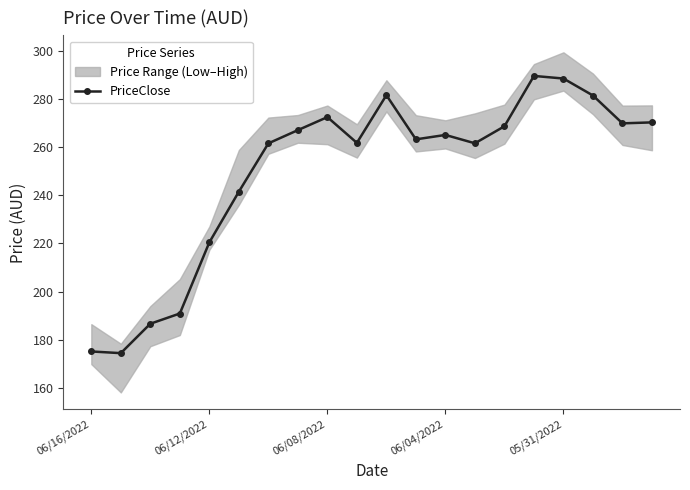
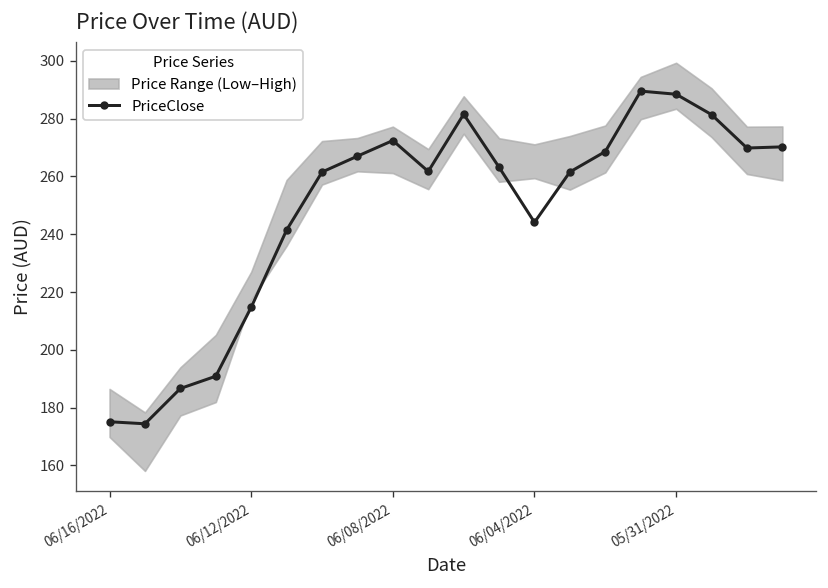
PriceClose, 06/12/2022: 220 -> 215
PriceClose, 06/04/2022: 265 -> 244
